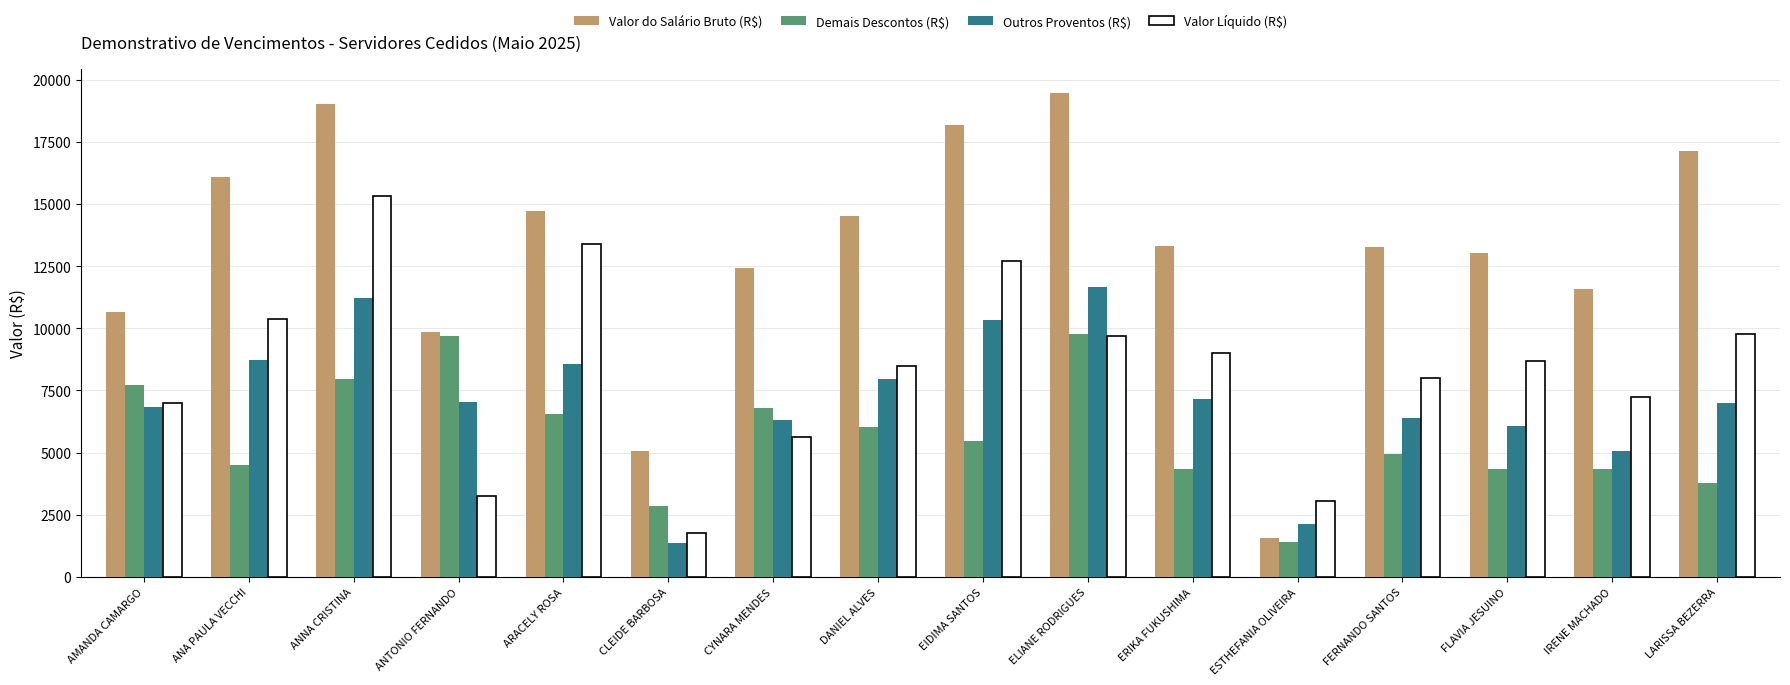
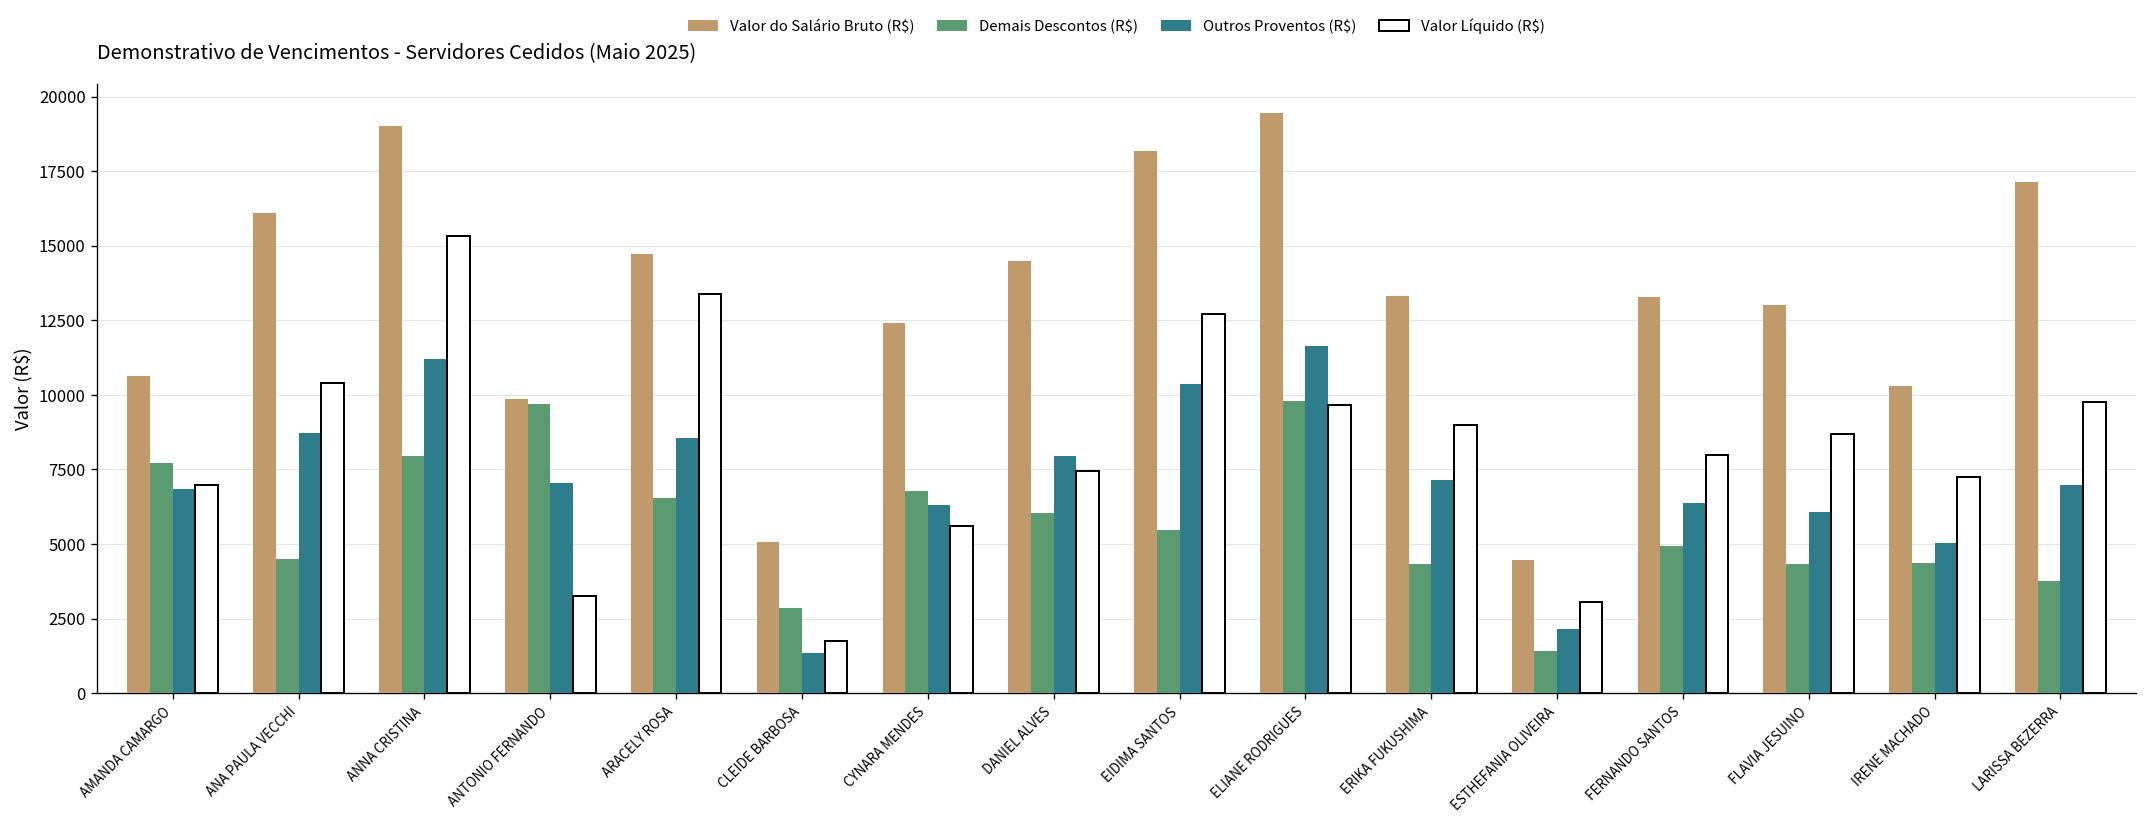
Valor Líquido (R$), DANIEL ALVES: 8500 -> 7400
Valor do Salário Bruto (R$), ESTHEFANIA OLIVEIRA: 1600 -> 4400
Valor do Salário Bruto (R$), IRENE MACHADO: 11600 -> 10300
